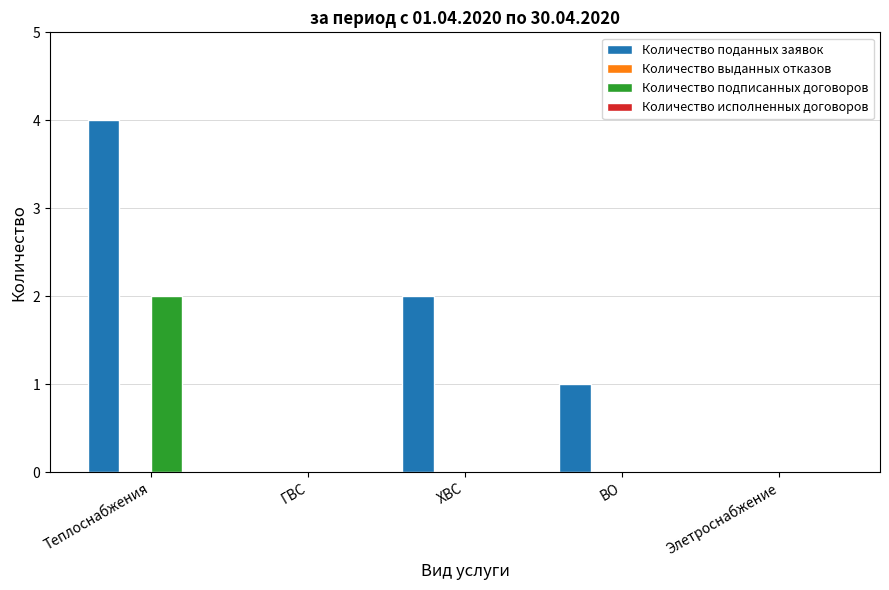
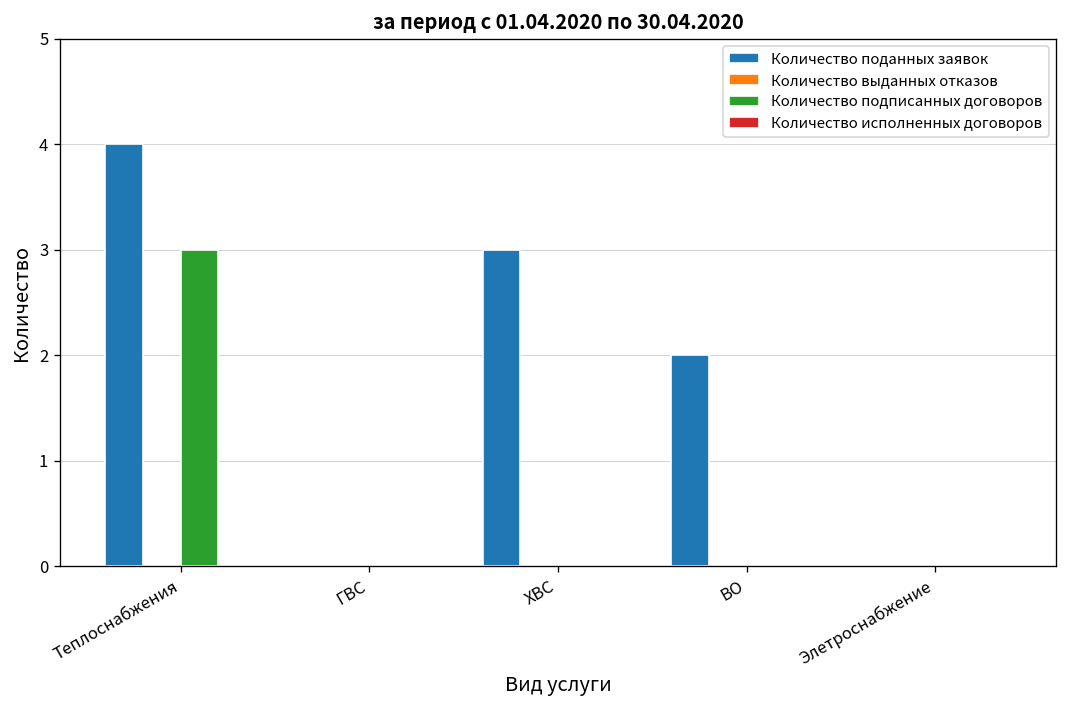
Количество подписанных договоров, Теплоснабжения: 2 -> 3
Количество поданных заявок, ХВС: 2 -> 3
Количество поданных заявок, ВО: 1 -> 2
